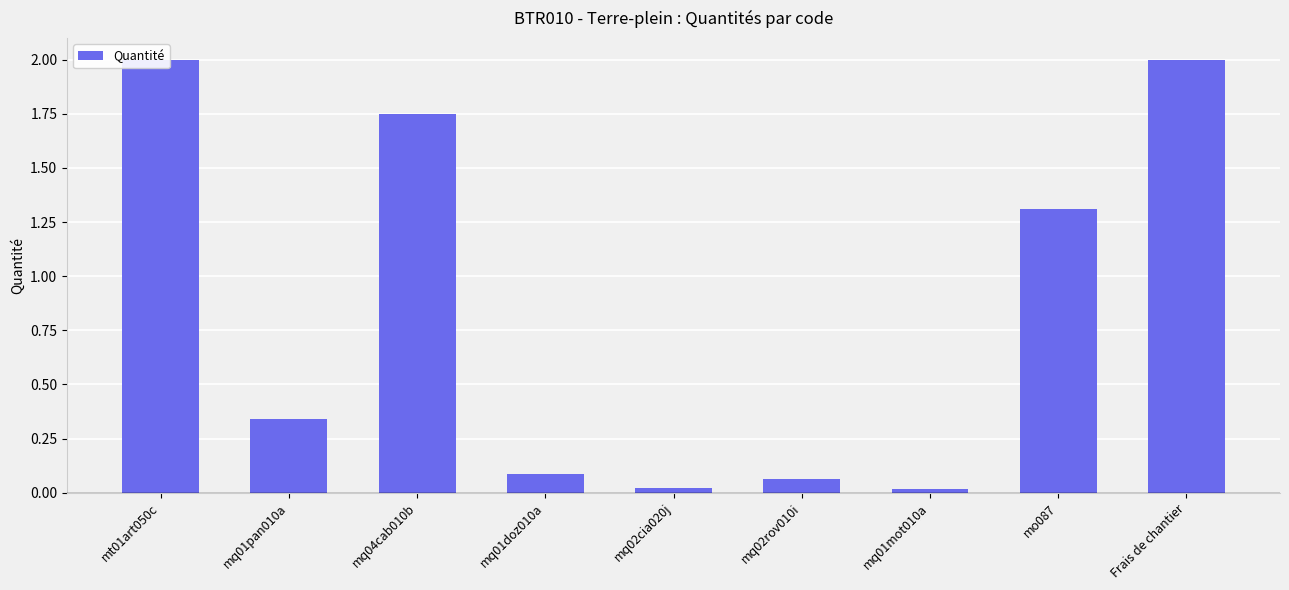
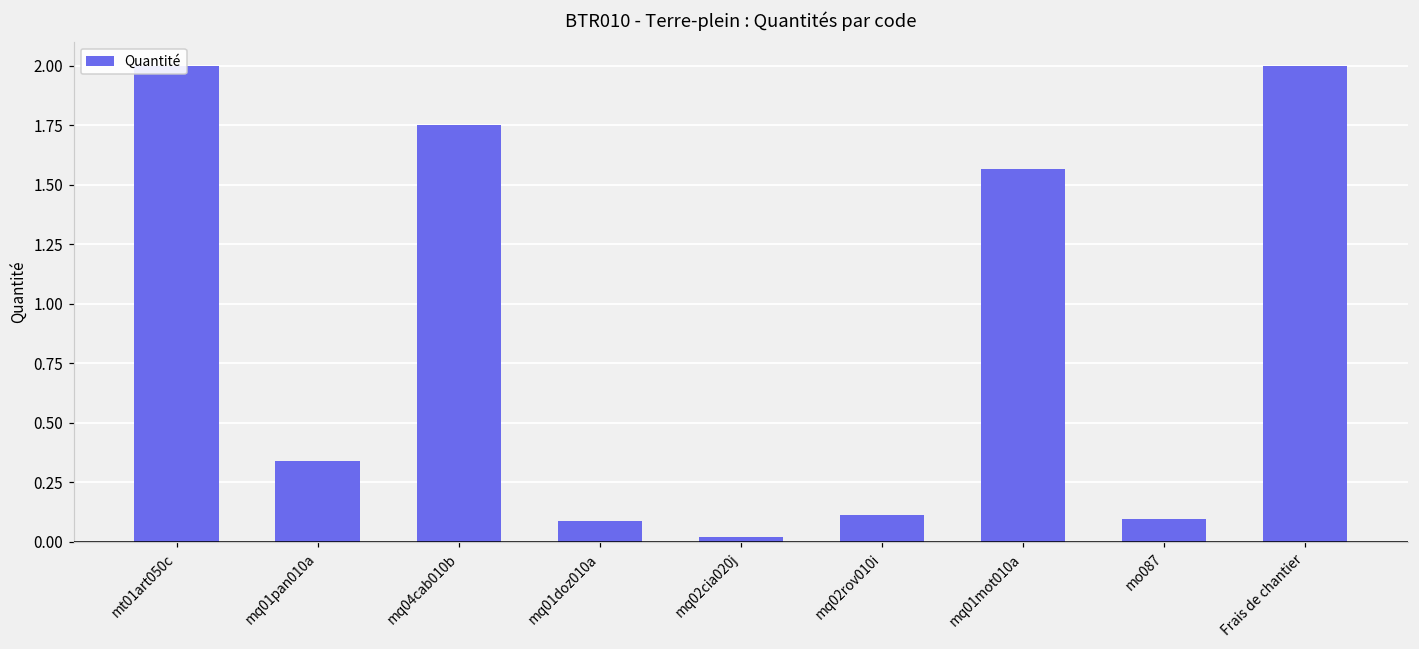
mq02rov010i: 0.06 -> 0.11
mq01mot010a: 0.02 -> 1.57
mo087: 1.31 -> 0.10
